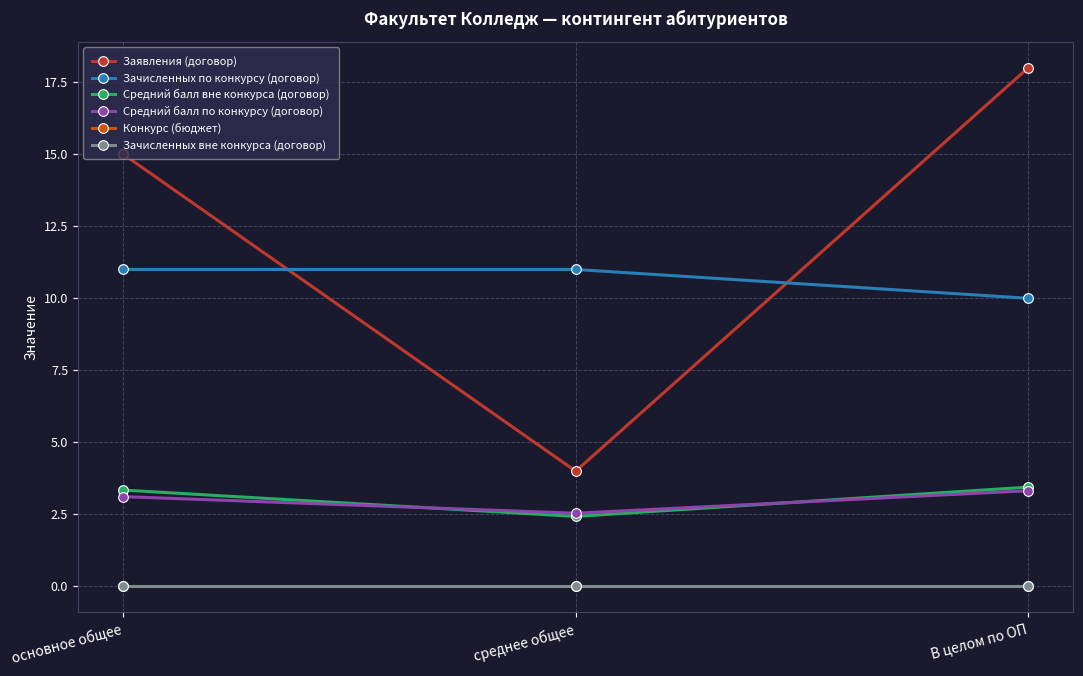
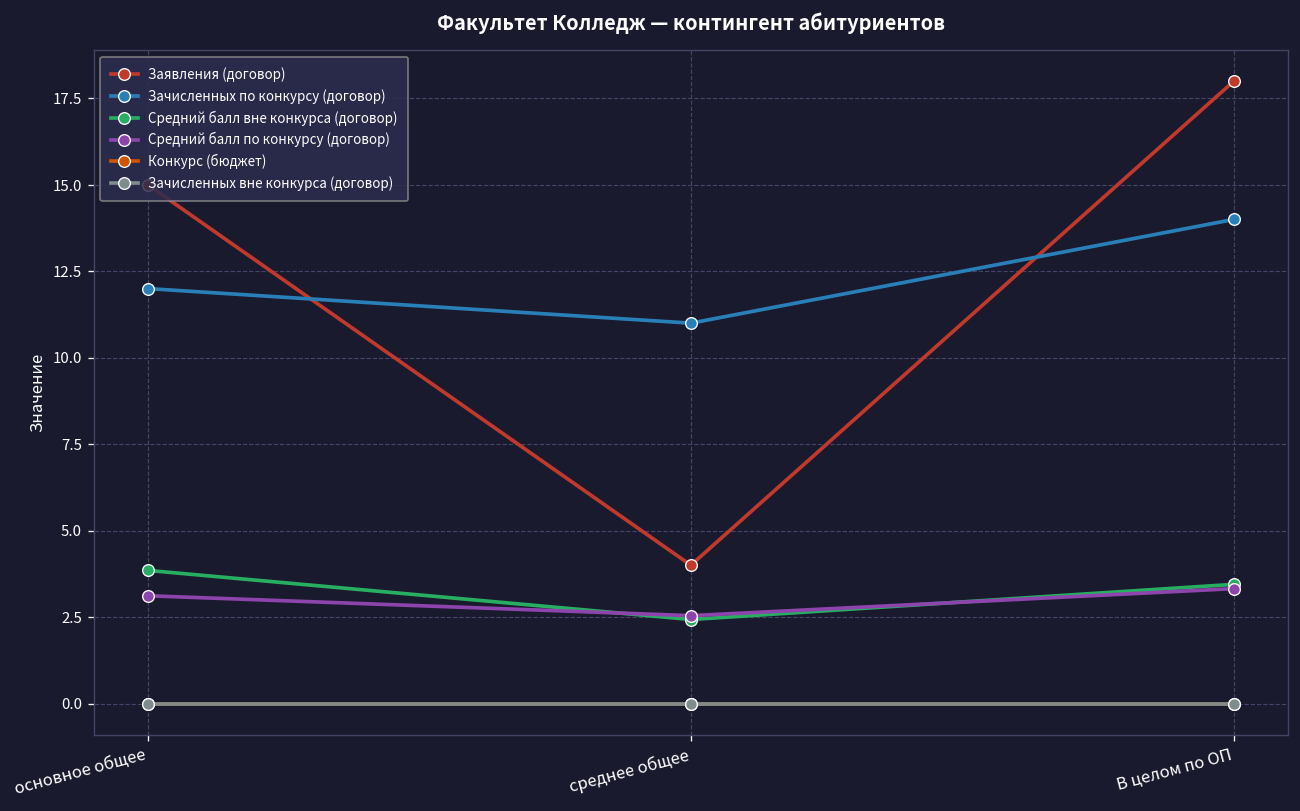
Зачисленных по конкурсу (договор), основное общее: 11 -> 12
Средний балл вне конкурса (договор), основное общее: 3.3 -> 3.9
Зачисленных по конкурсу (договор), В целом по ОП: 10 -> 14
